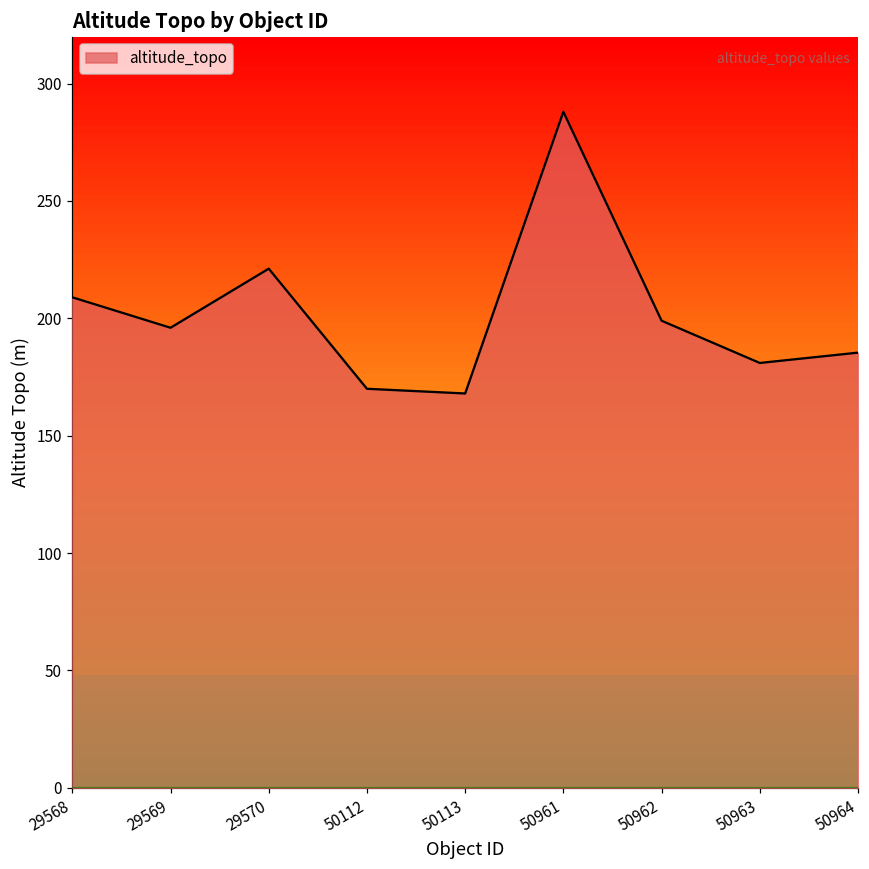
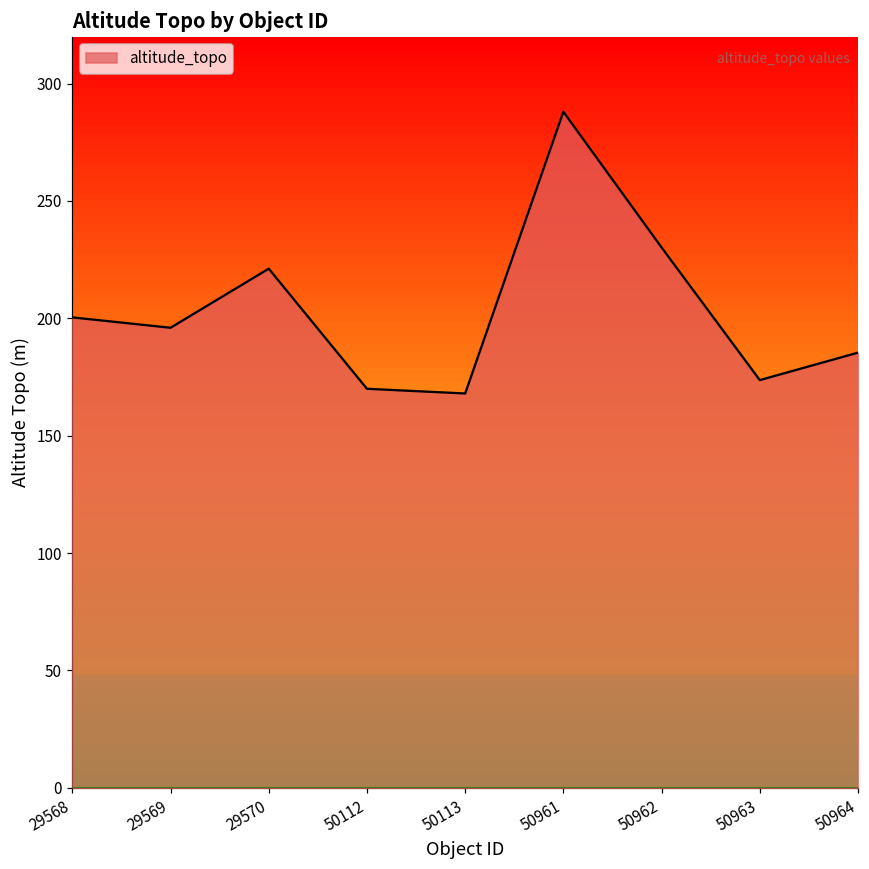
29568: 209 -> 200
50962: 199 -> 230
50963: 181 -> 174
